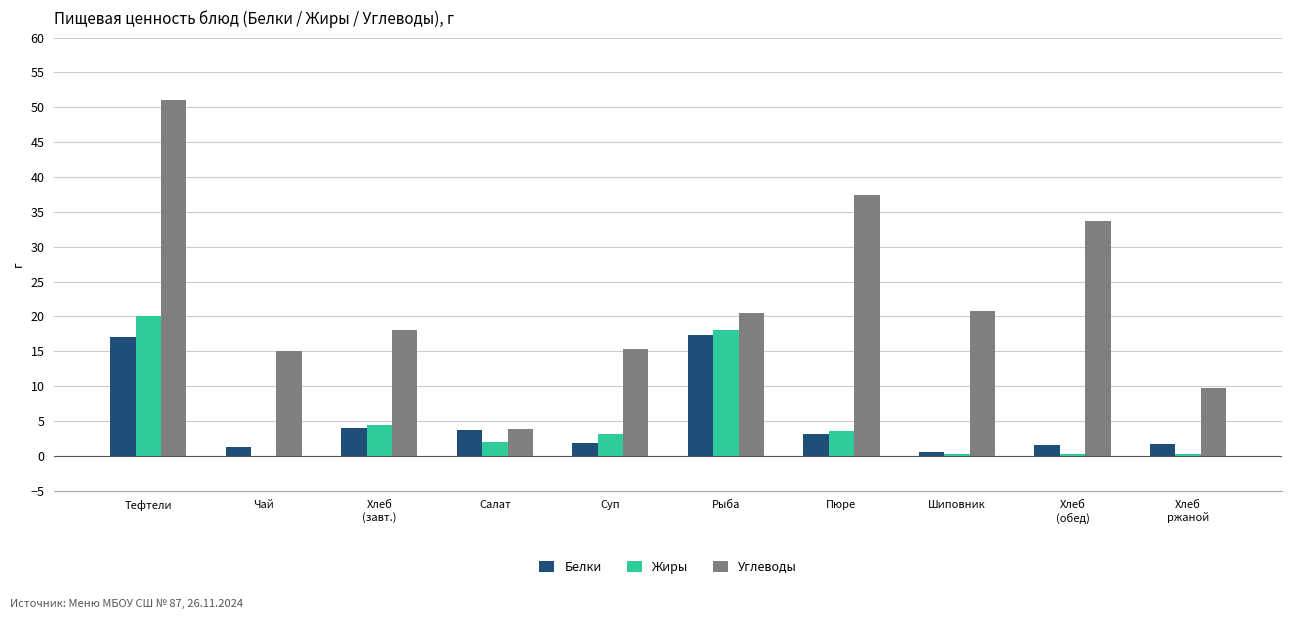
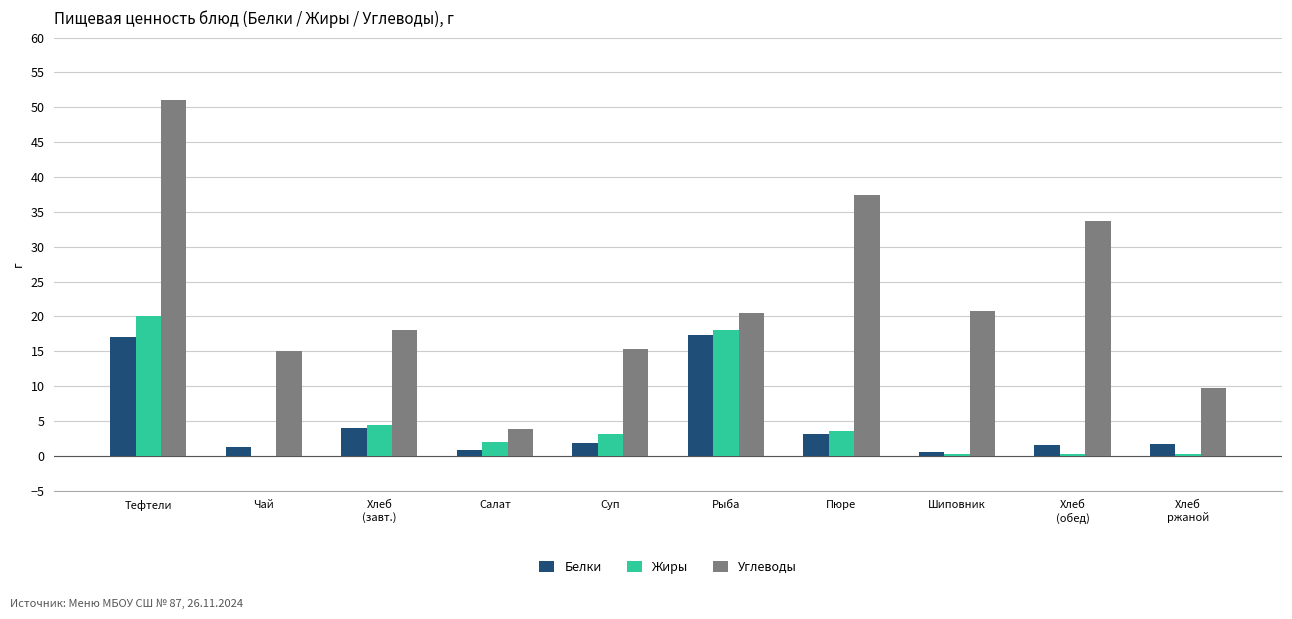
Белки, Салат: 4 -> 1
